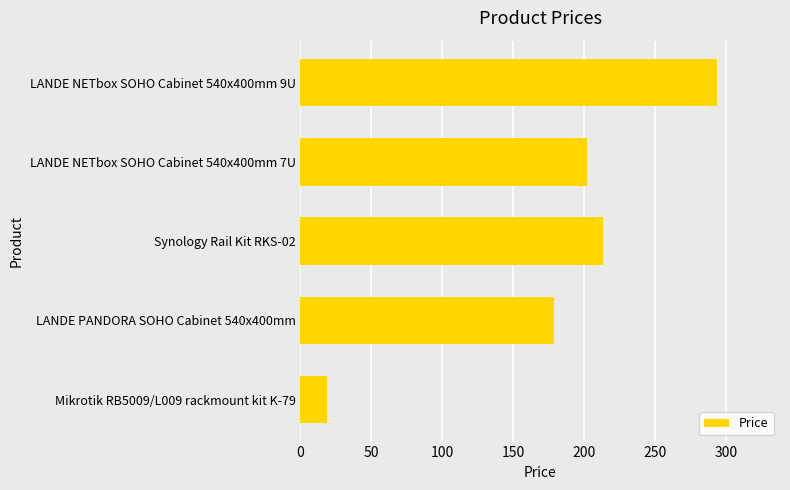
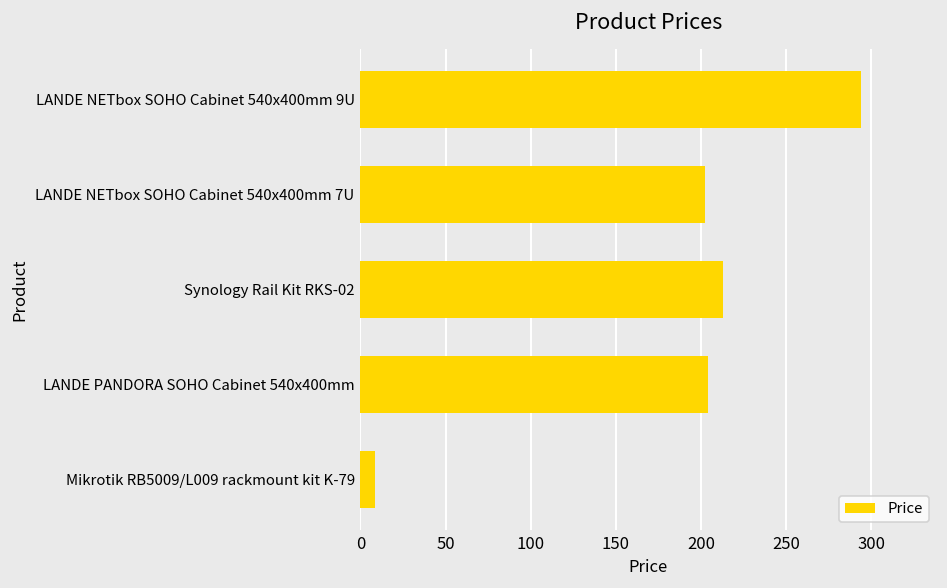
LANDE PANDORA SOHO Cabinet 540x400mm: 179 -> 204
Mikrotik RB5009/L009 rackmount kit K-79: 19 -> 8
